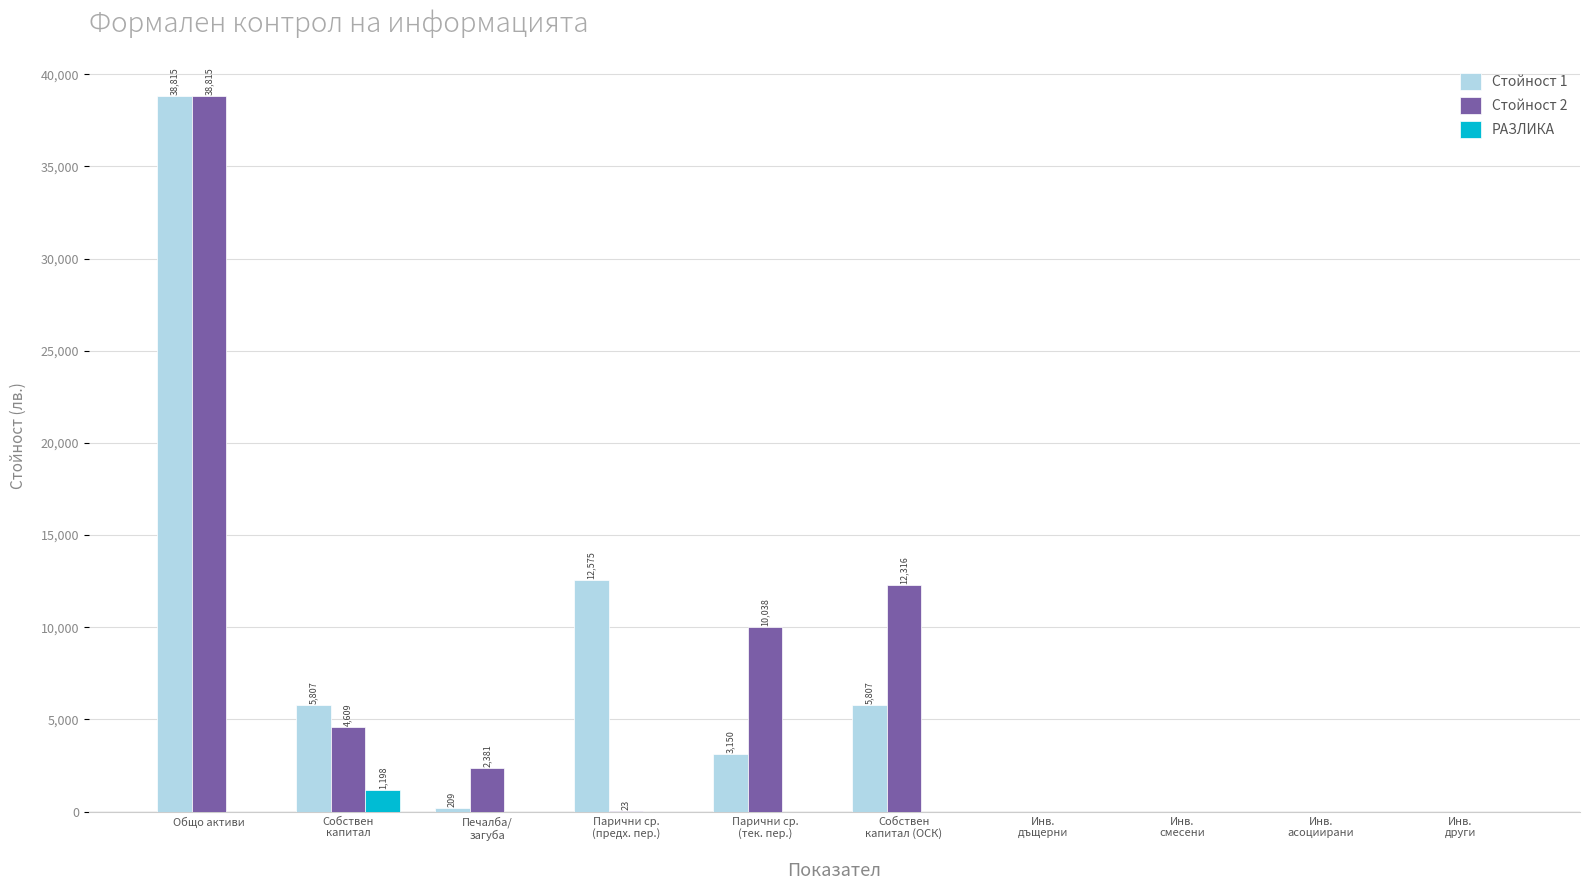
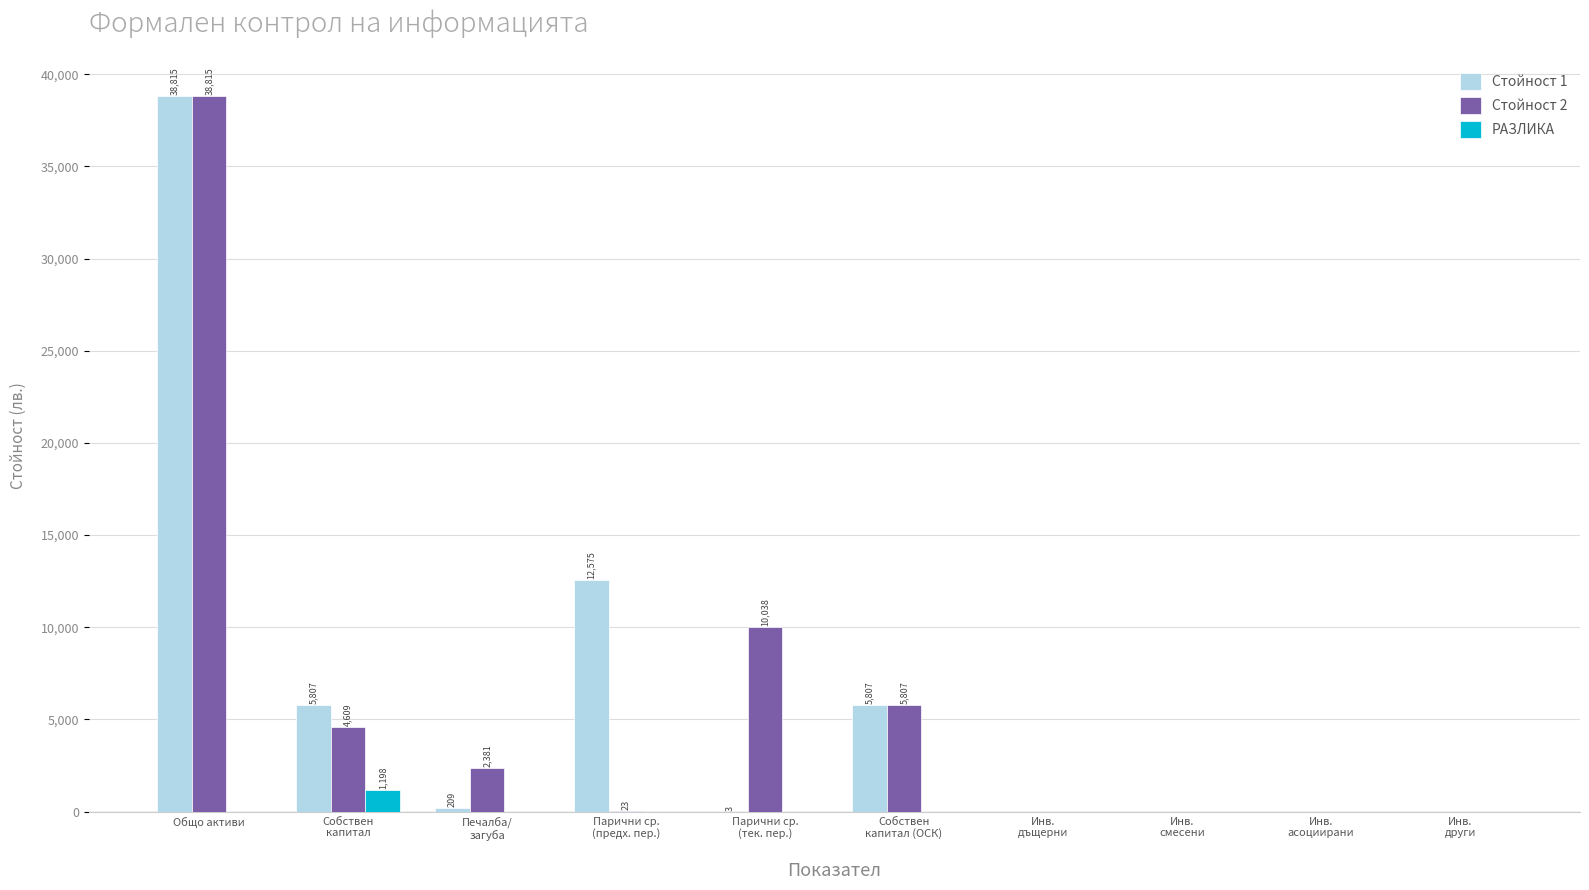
Стойност 1, Парични ср. (тек. пер.): 3,150 -> 3
Стойност 2, Собствен капитал (ОСК): 12,316 -> 5,807
